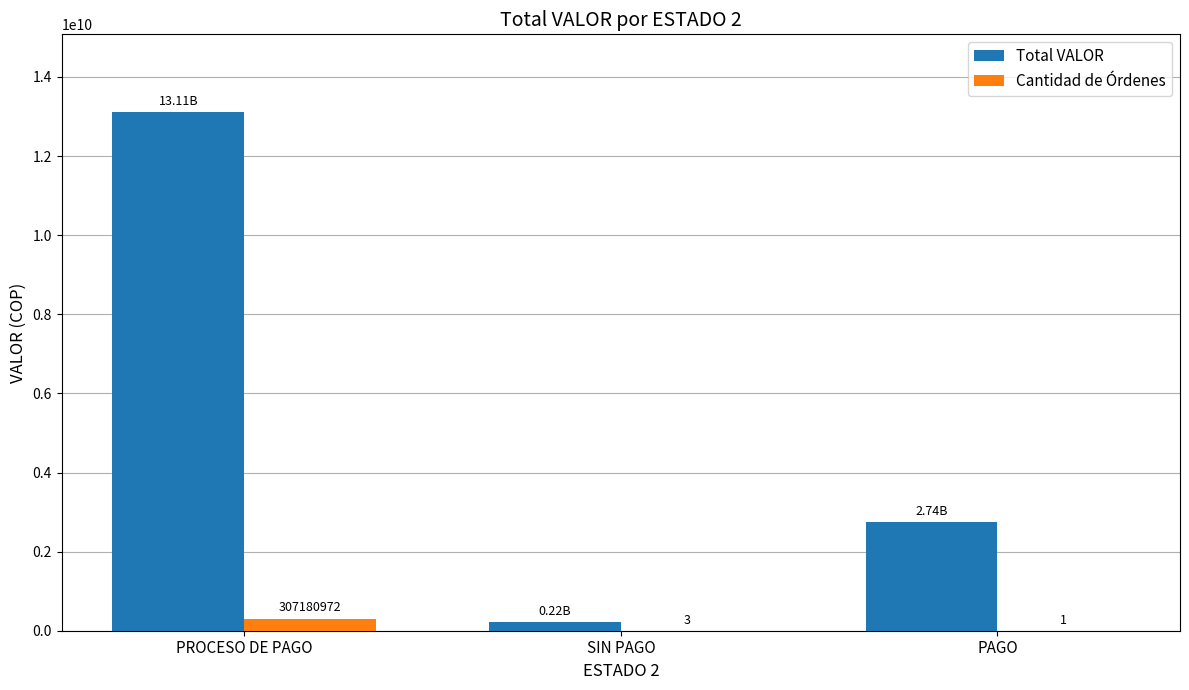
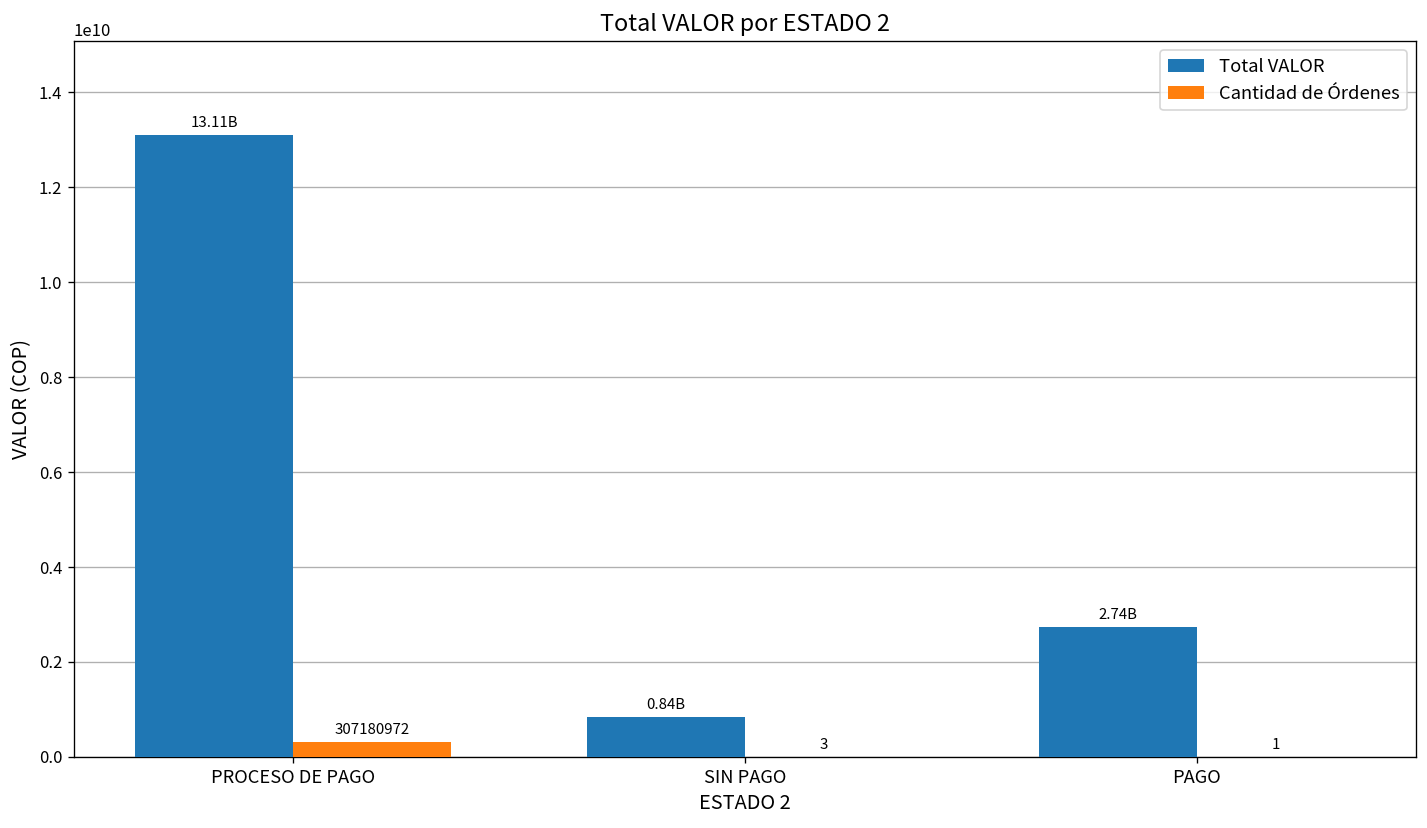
Total VALOR, SIN PAGO: 0.22B -> 0.84B
